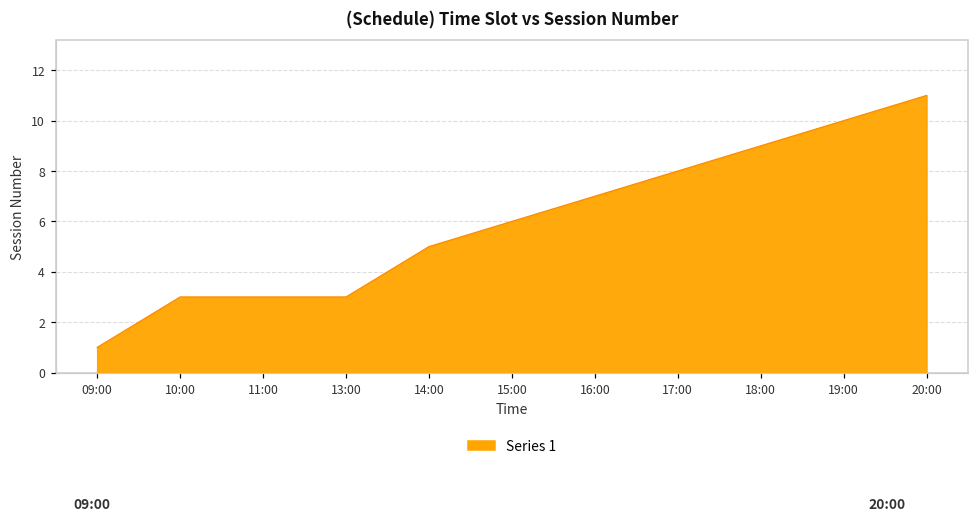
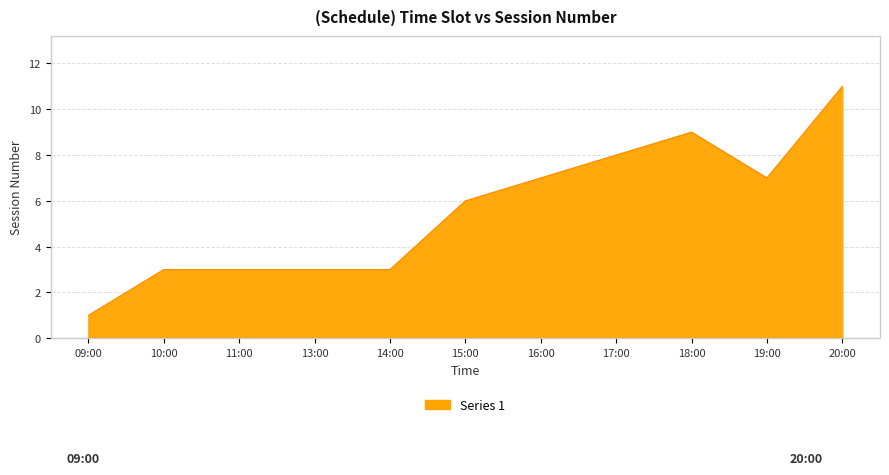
14:00: 5 -> 3
19:00: 10 -> 7
